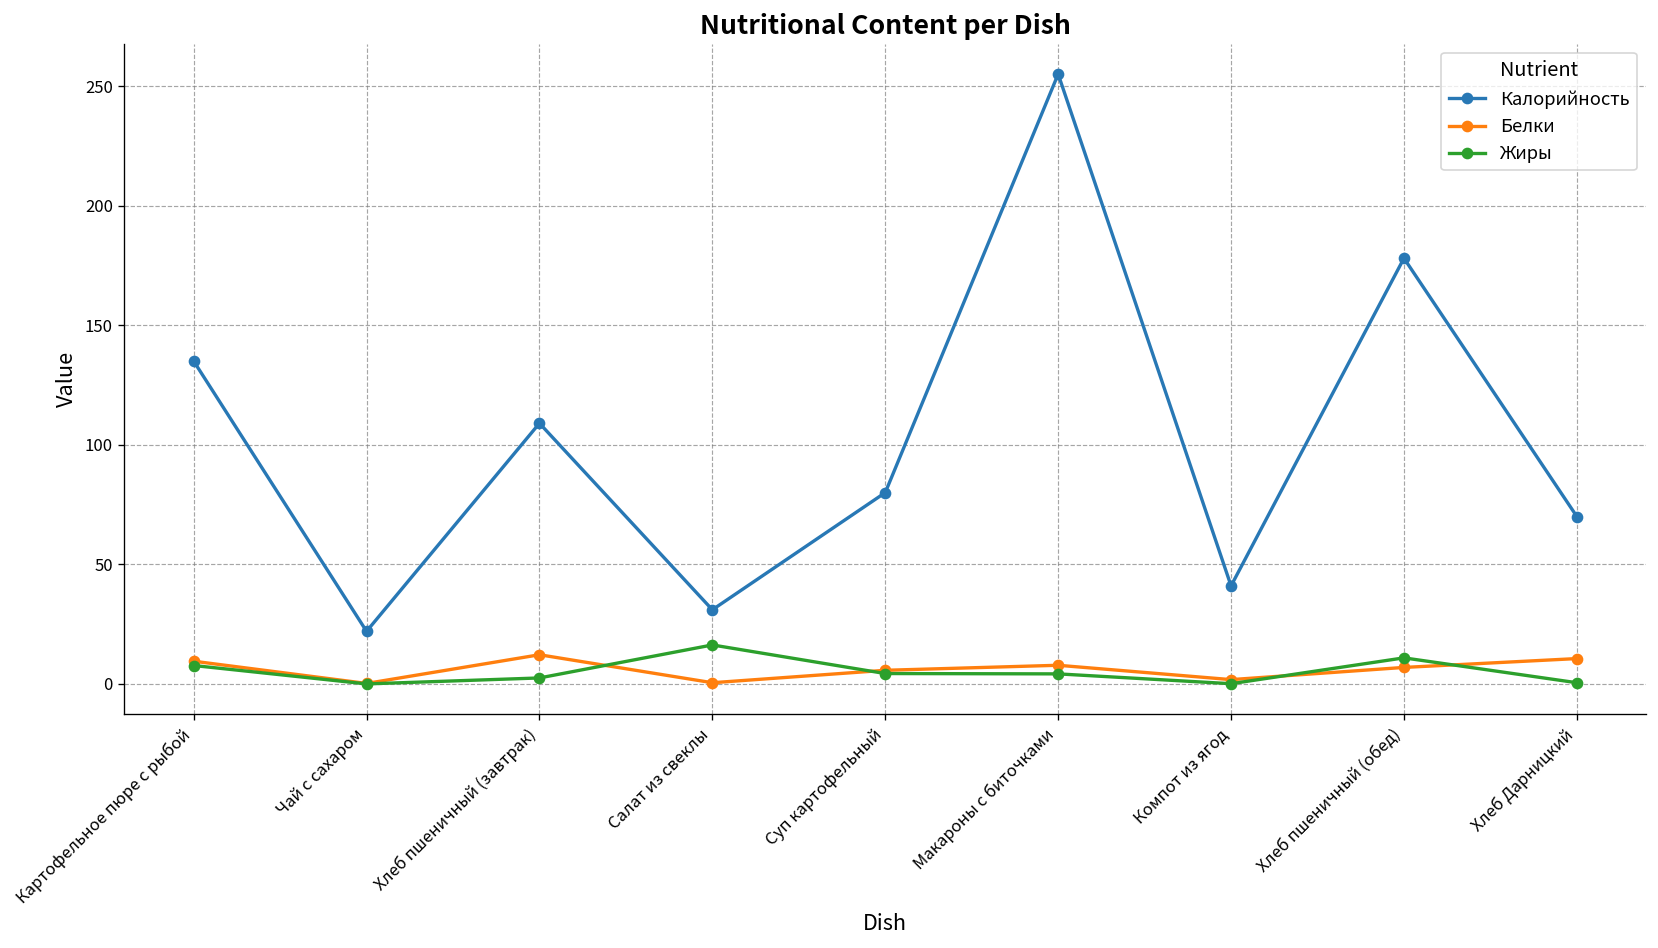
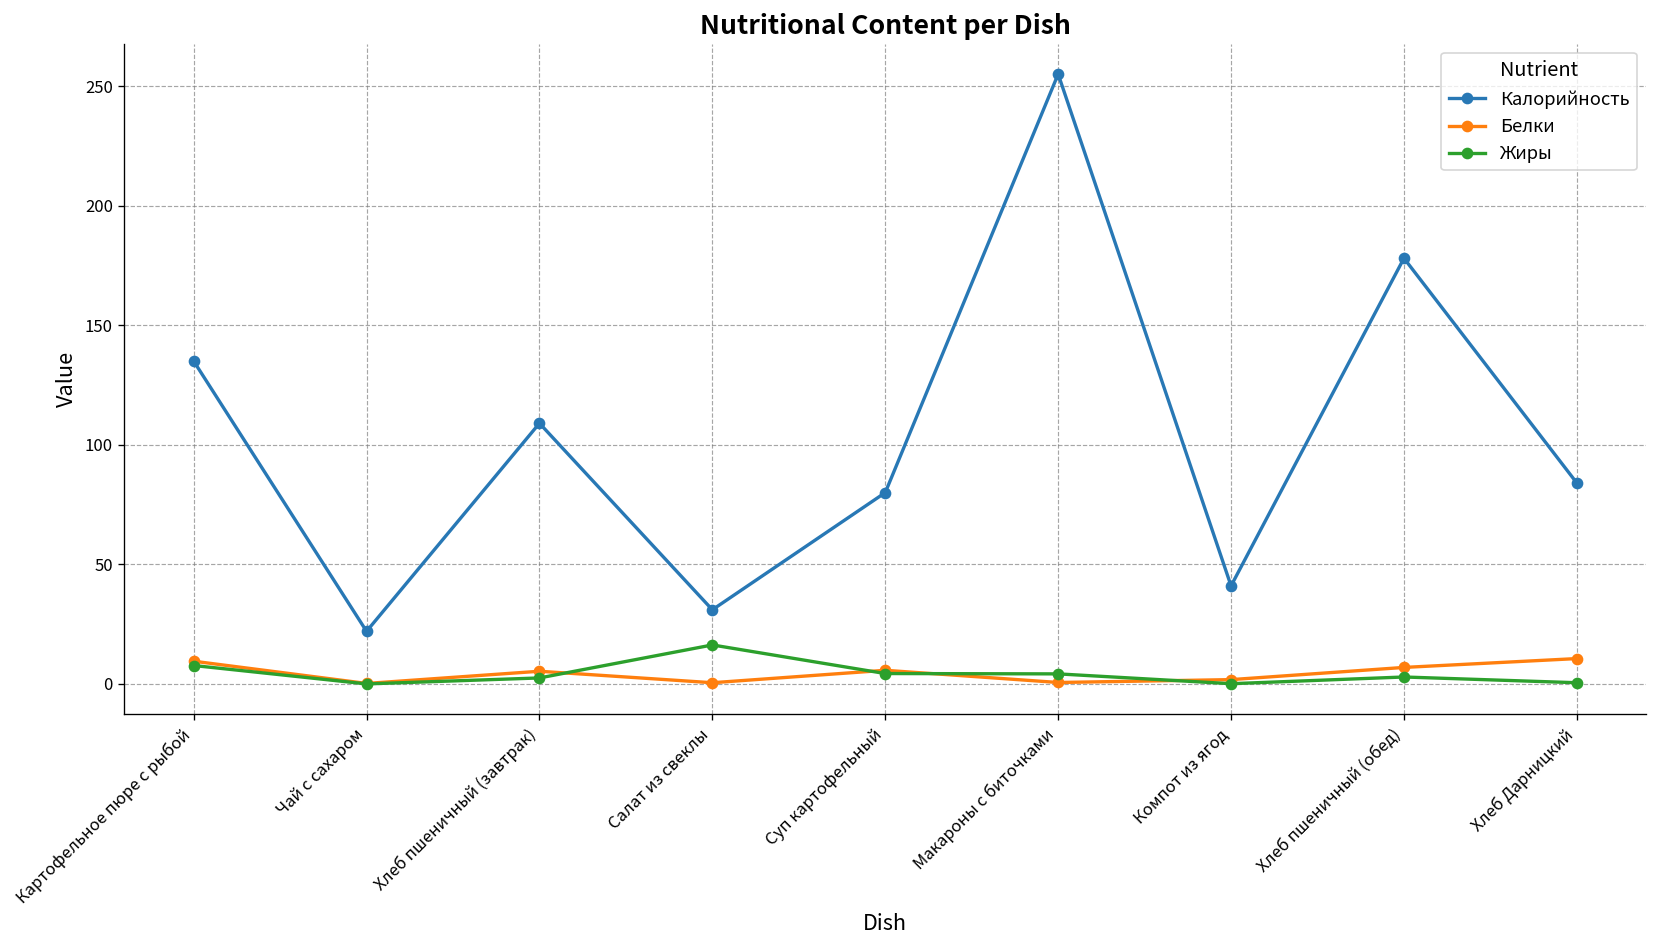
Белки, Хлеб пшеничный (завтрак): 12 -> 5
Белки, Макароны с биточками: 8 -> 1
Жиры, Хлеб пшеничный (обед): 11 -> 3
Калорийность, Хлеб Дарницкий: 70 -> 84
